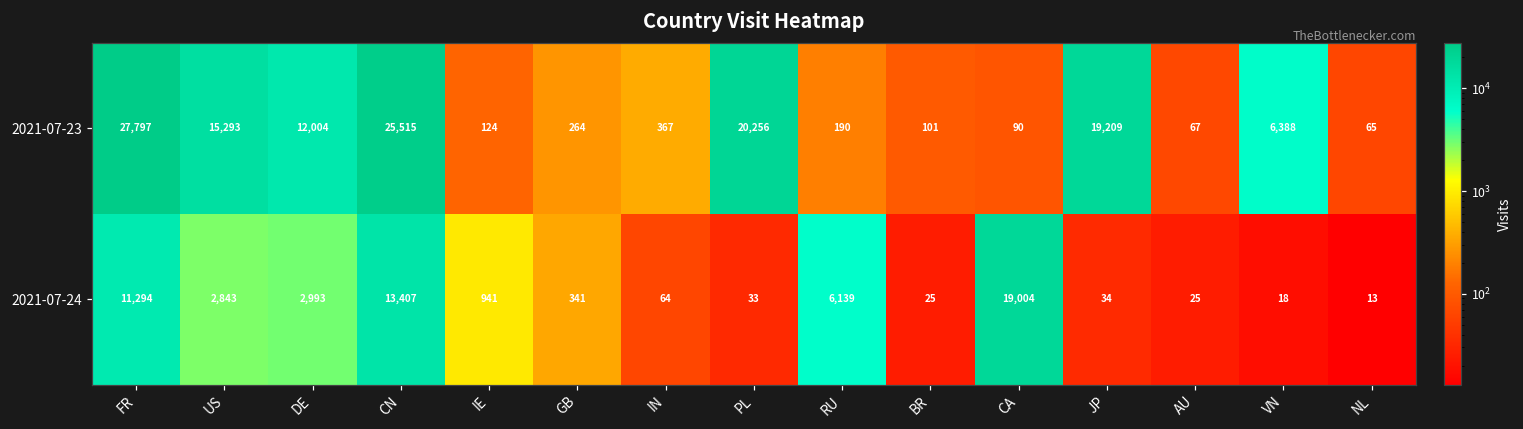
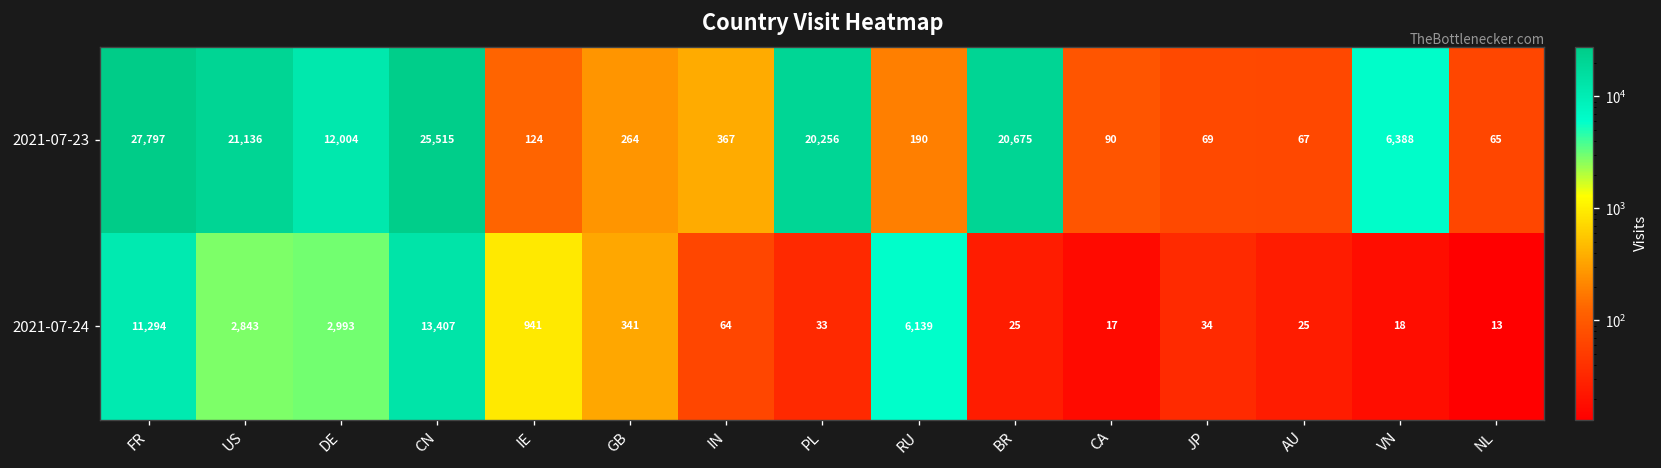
2021-07-23, US: 15,293 -> 21,136
2021-07-23, BR: 101 -> 20,675
2021-07-23, JP: 19,209 -> 69
2021-07-24, CA: 19,004 -> 17
